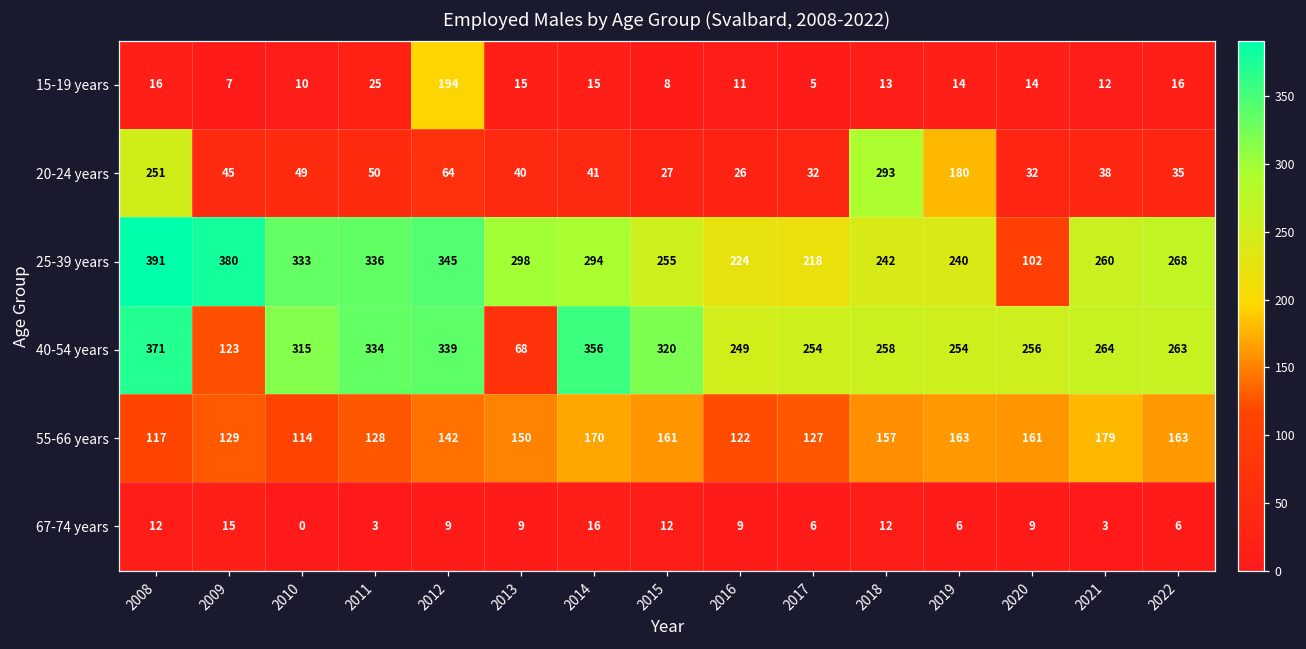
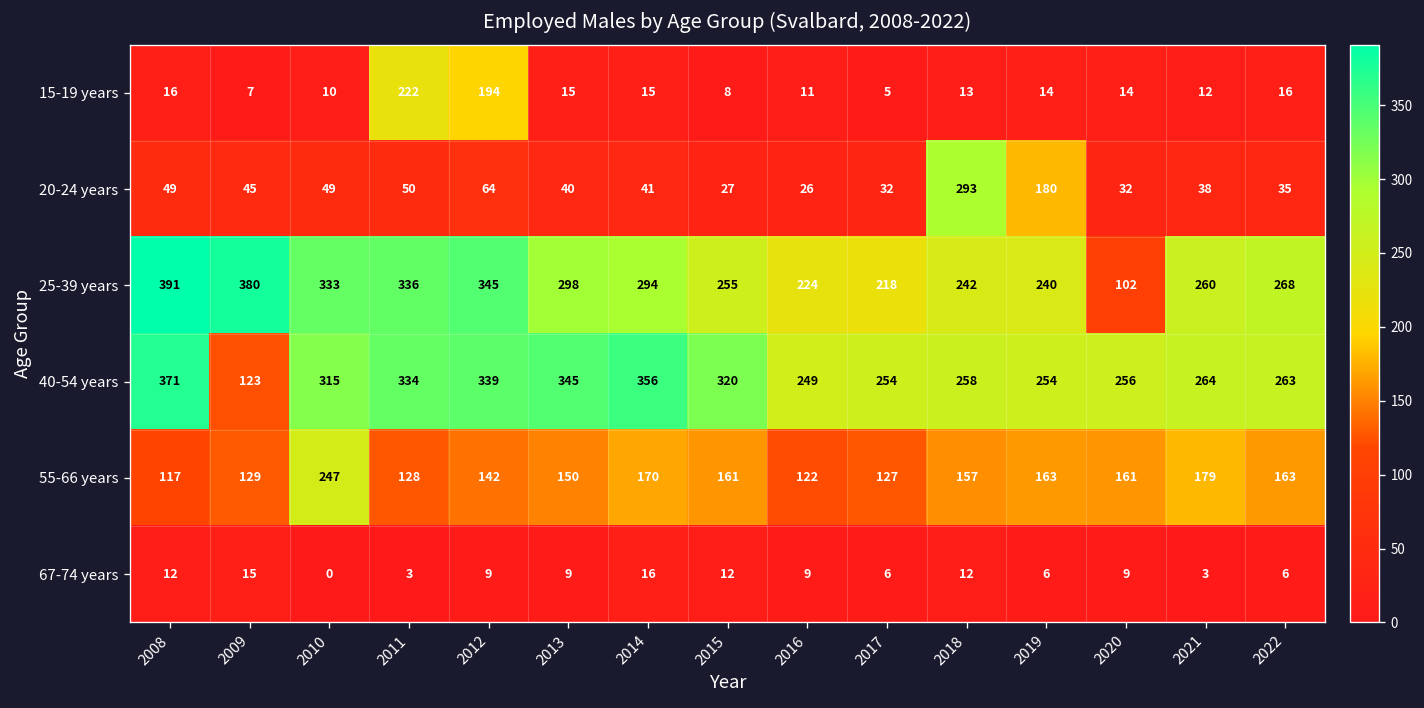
15-19 years, 2011: 25 -> 222
20-24 years, 2008: 251 -> 49
40-54 years, 2013: 68 -> 345
55-66 years, 2010: 114 -> 247
